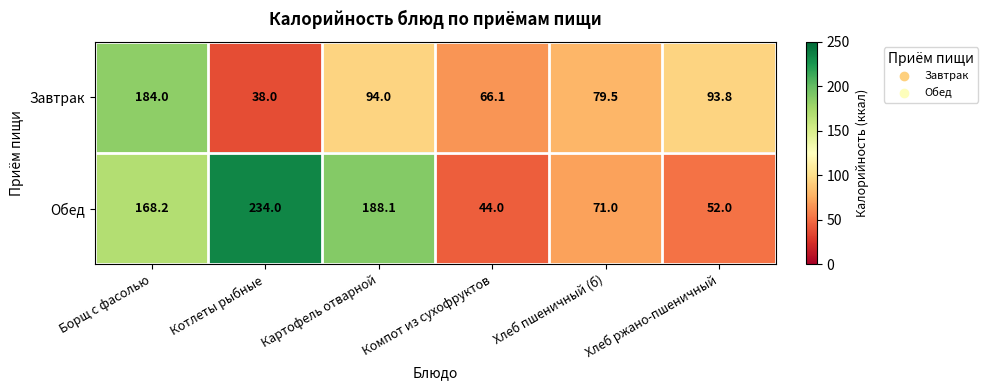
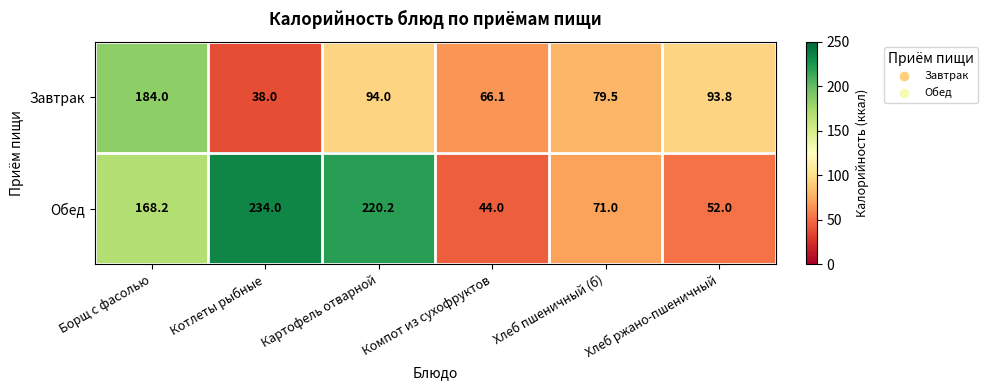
Обед, Картофель отварной: 188.1 -> 220.2
